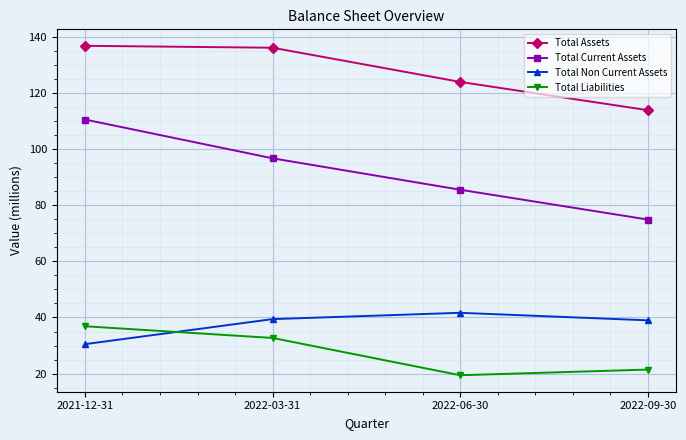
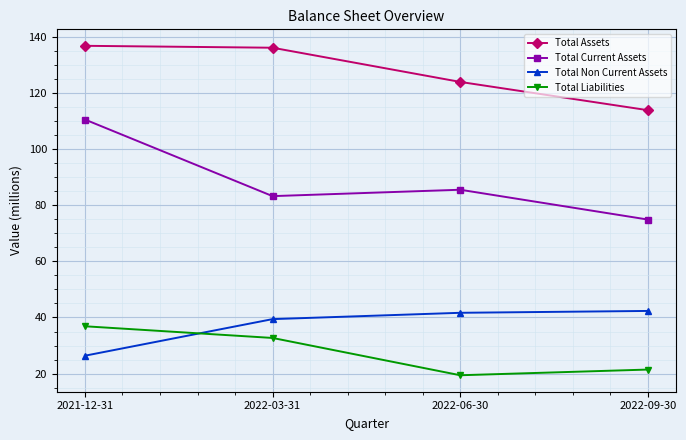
Total Non Current Assets, 2021-12-31: 30 -> 26
Total Current Assets, 2022-03-31: 97 -> 83
Total Non Current Assets, 2022-09-30: 39 -> 42
